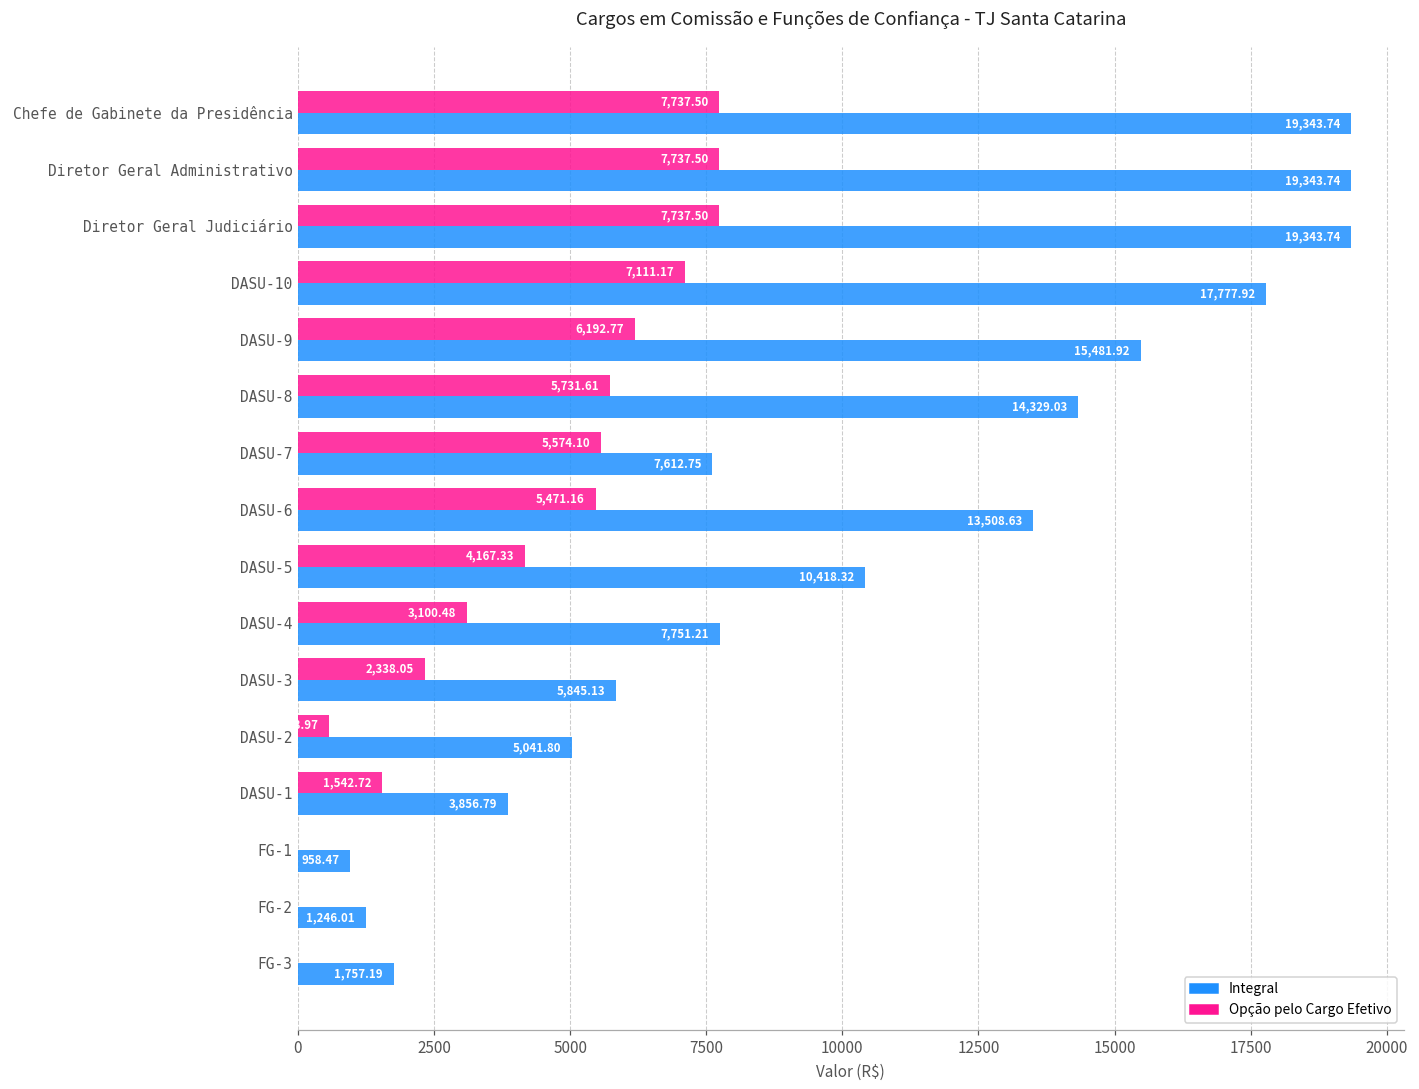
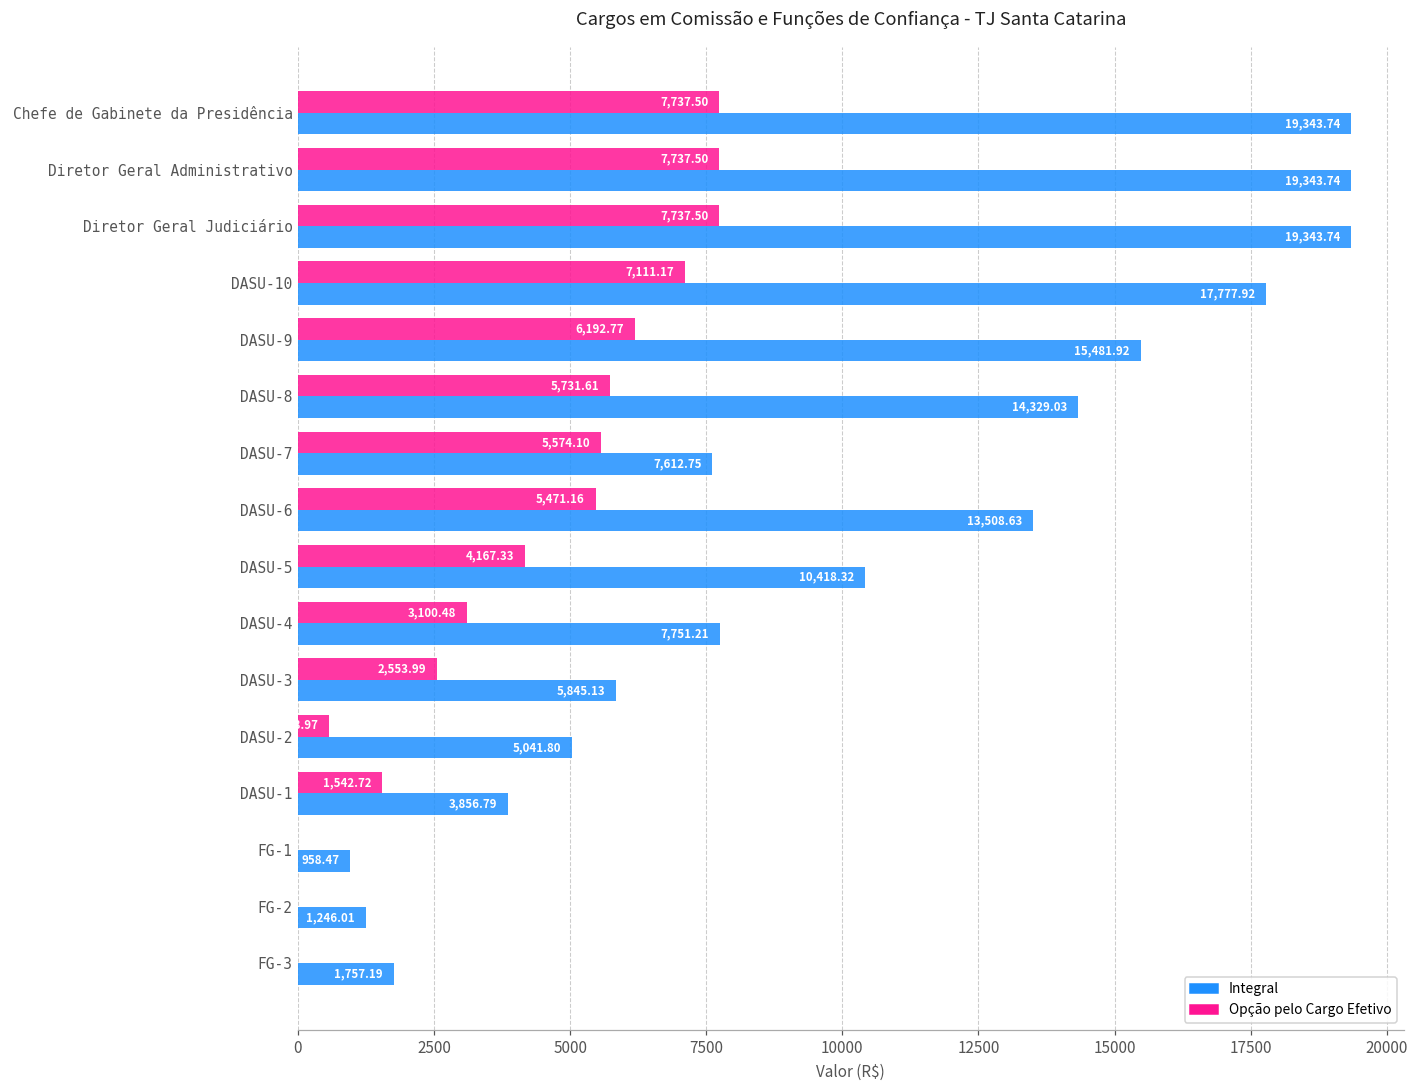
Opção pelo Cargo Efetivo, DASU-3: 2,338.05 -> 2,553.99
